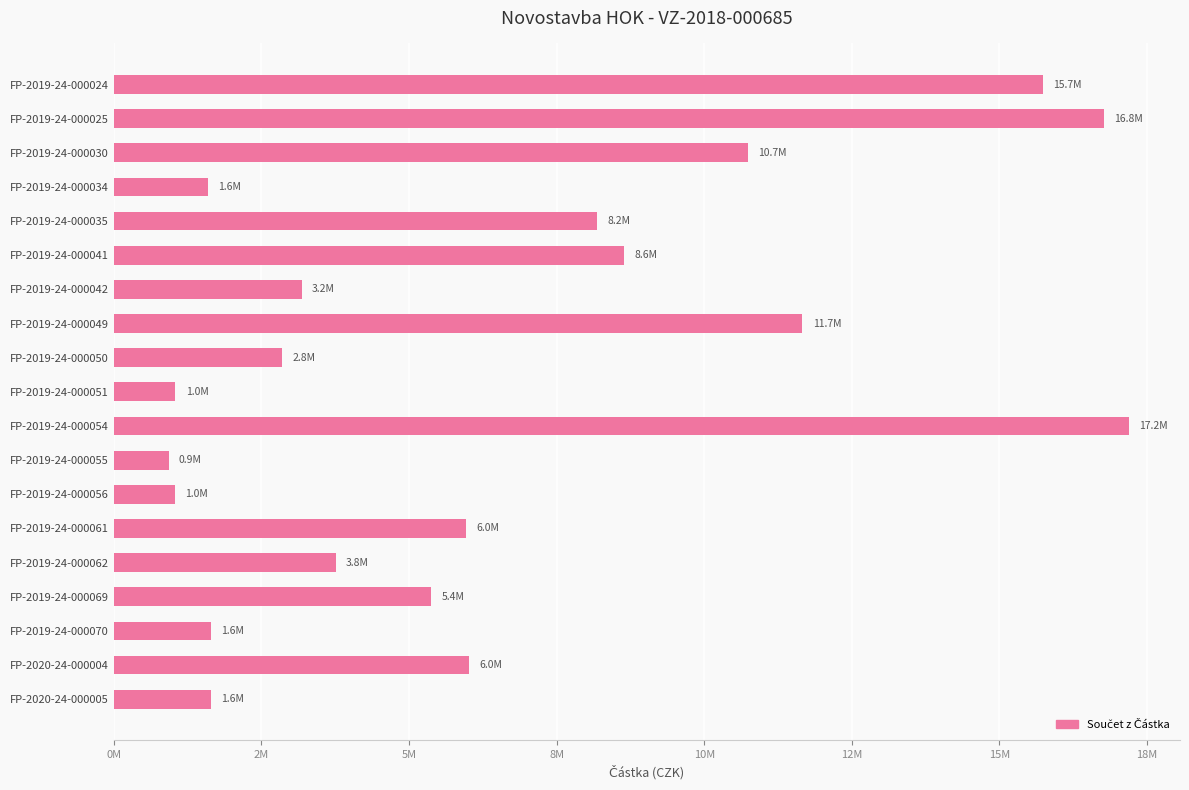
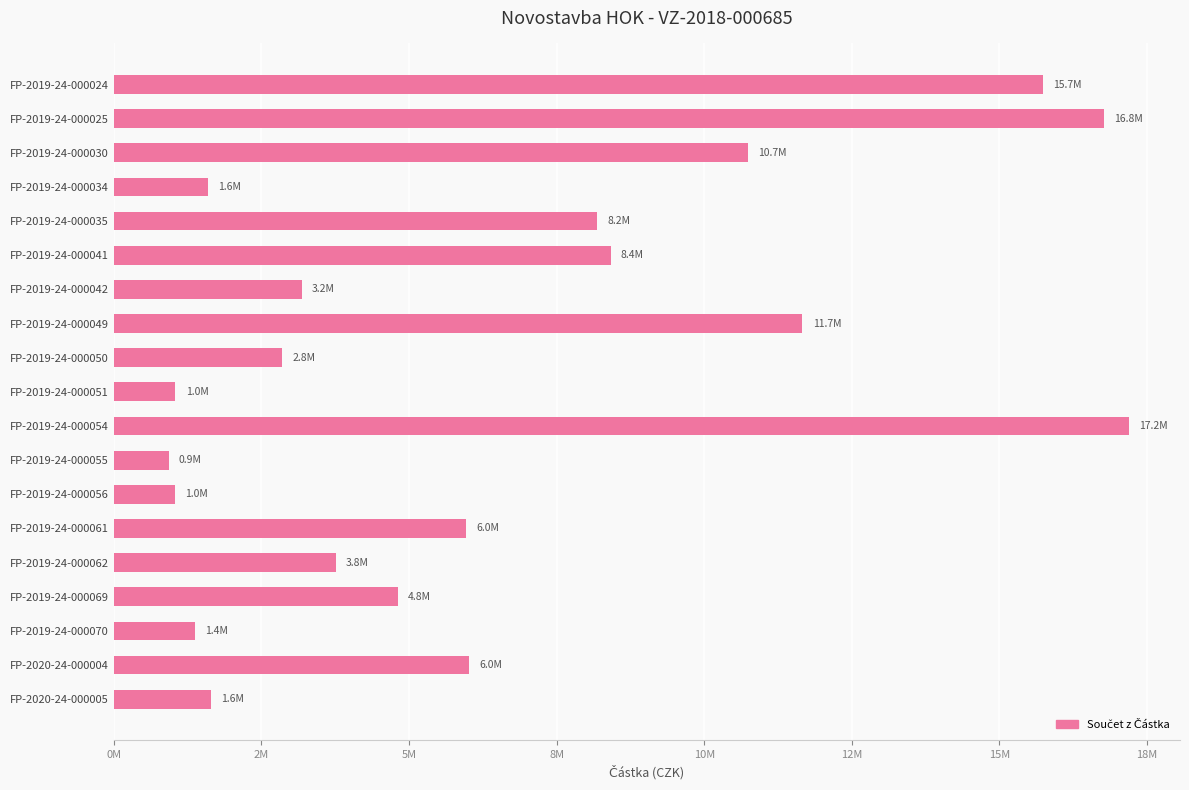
FP-2019-24-000041: 8.6M -> 8.4M
FP-2019-24-000069: 5.4M -> 4.8M
FP-2019-24-000070: 1.6M -> 1.4M
